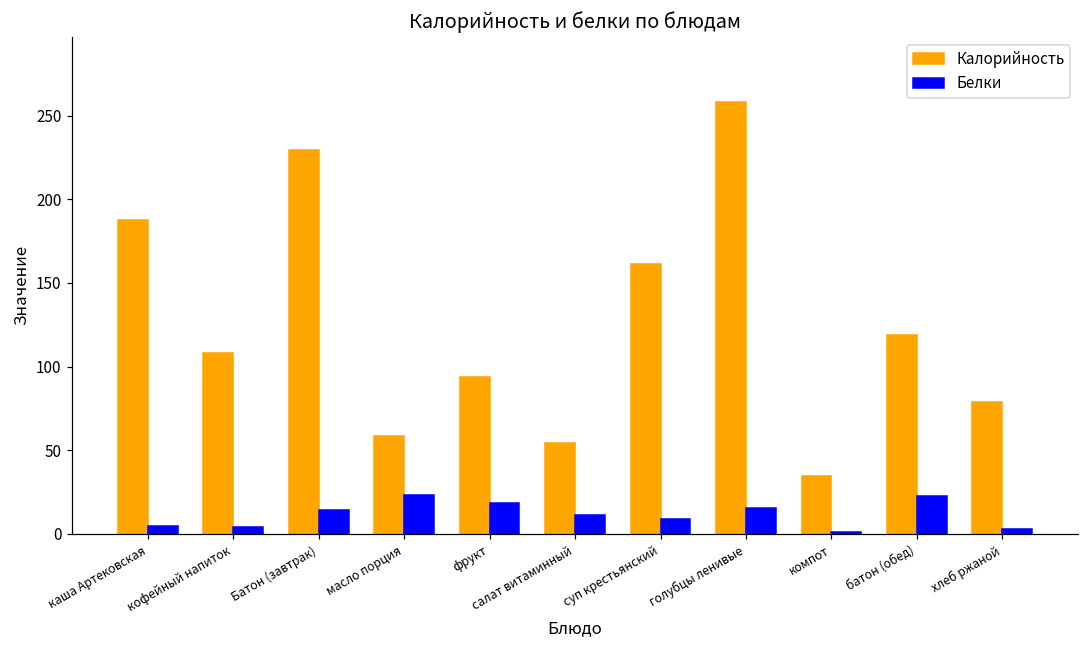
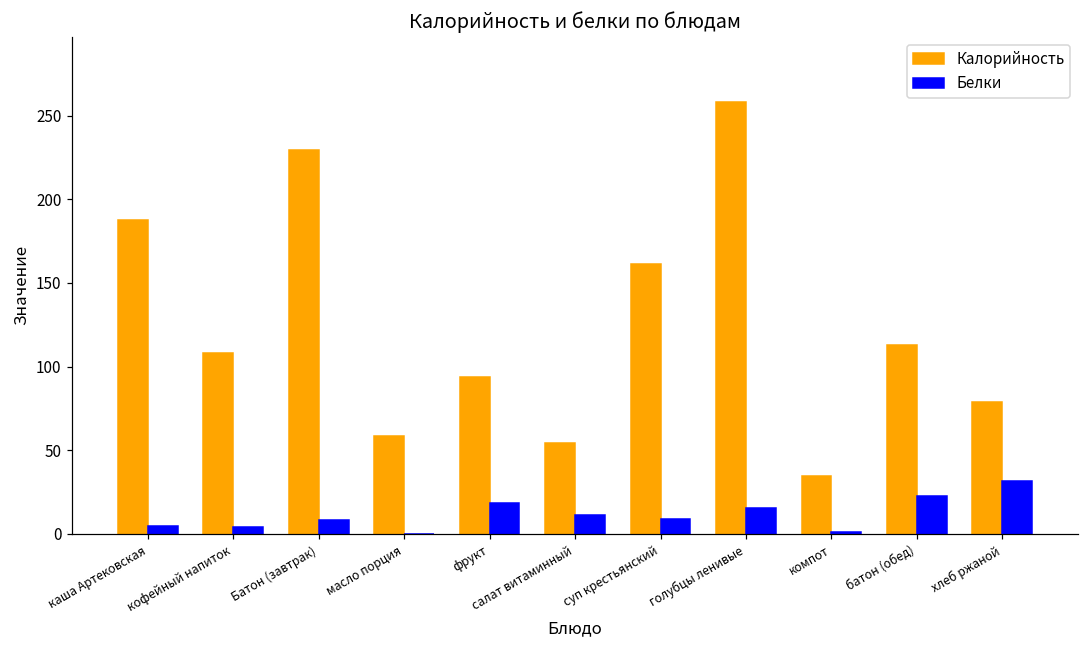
Белки, Батон (завтрак): 14 -> 8
Белки, масло порция: 23 -> 0
Калорийность, батон (обед): 119 -> 113
Белки, хлеб ржаной: 3 -> 32
